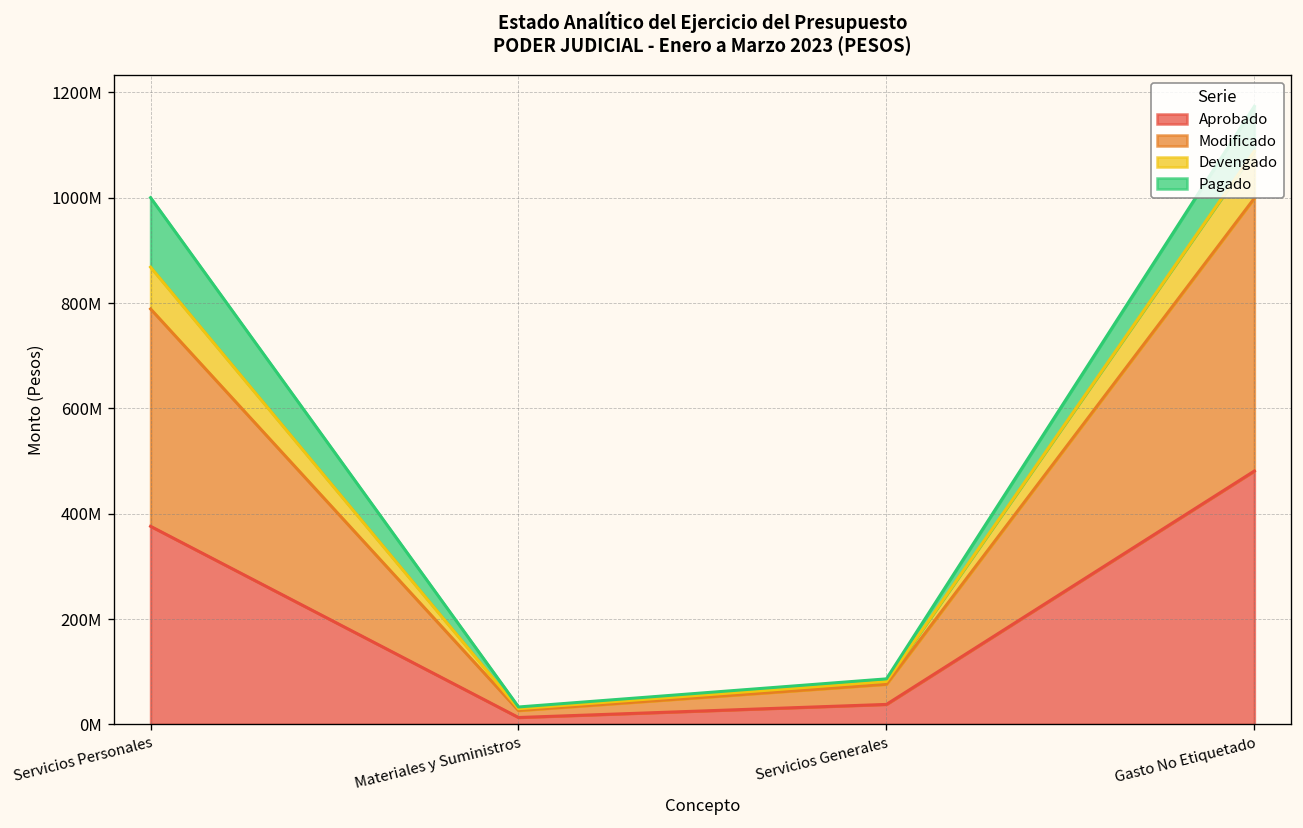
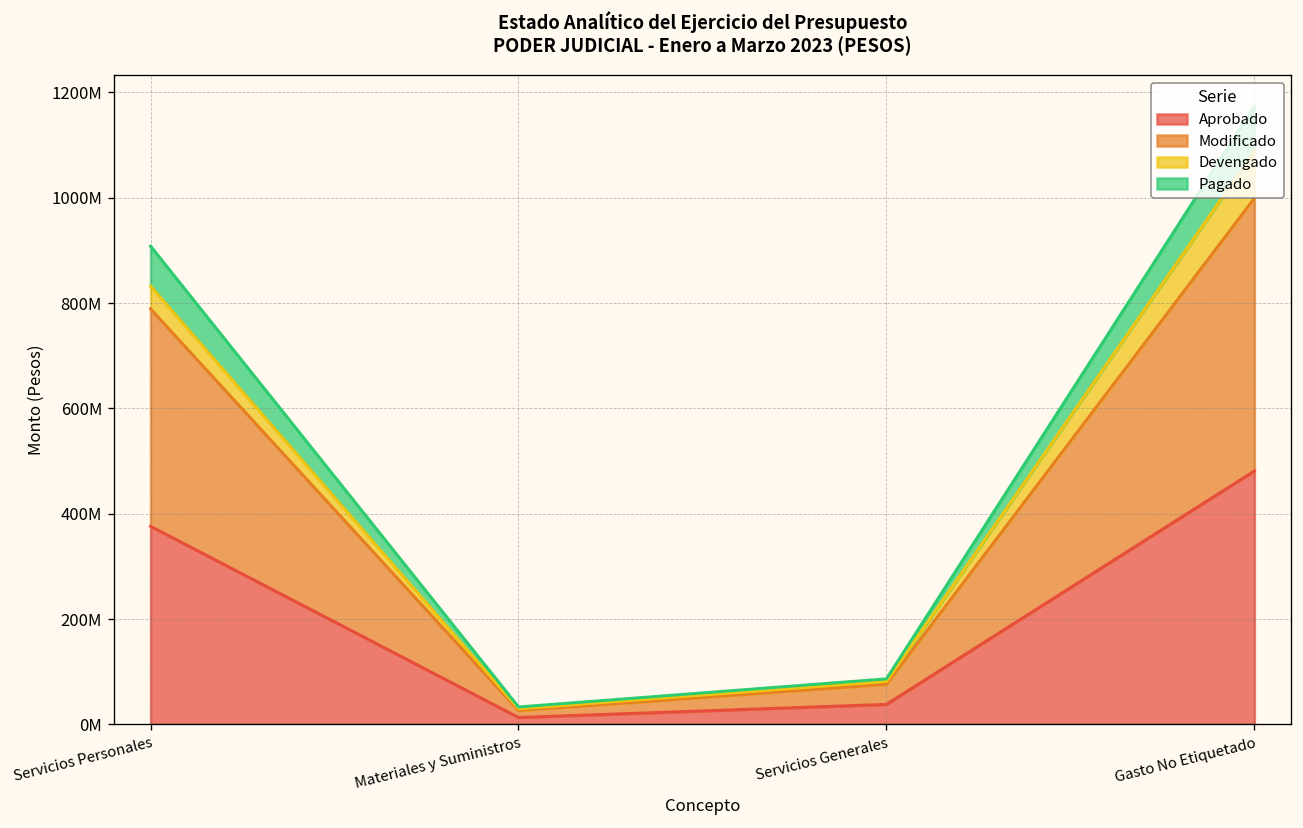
Devengado, Servicios Personales: 80000000 -> 40000000
Pagado, Servicios Personales: 130000000 -> 80000000
